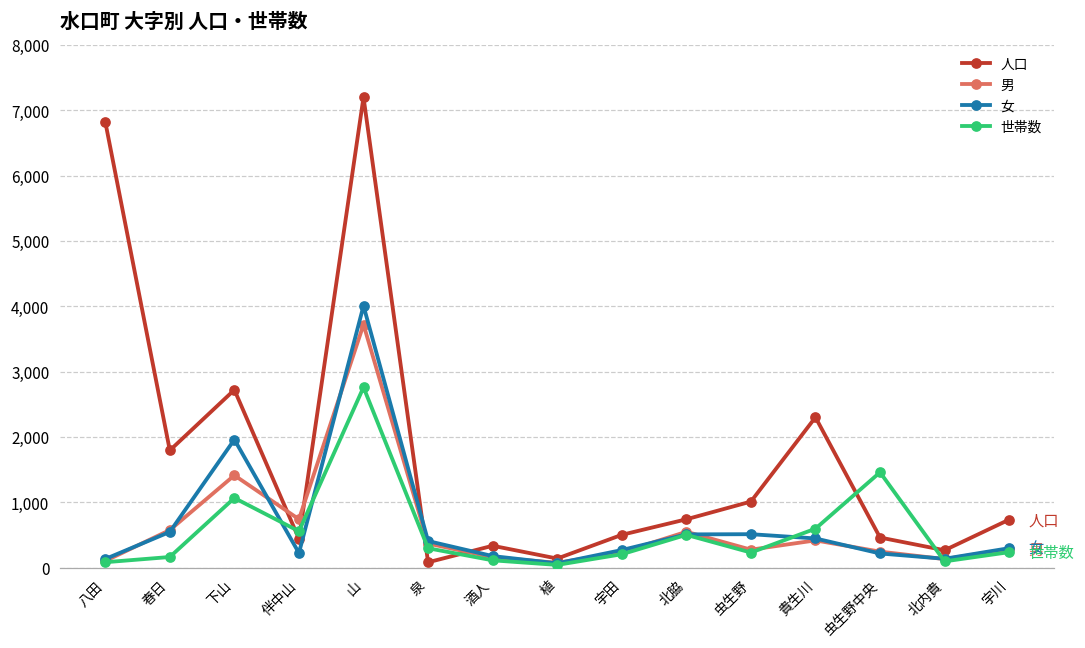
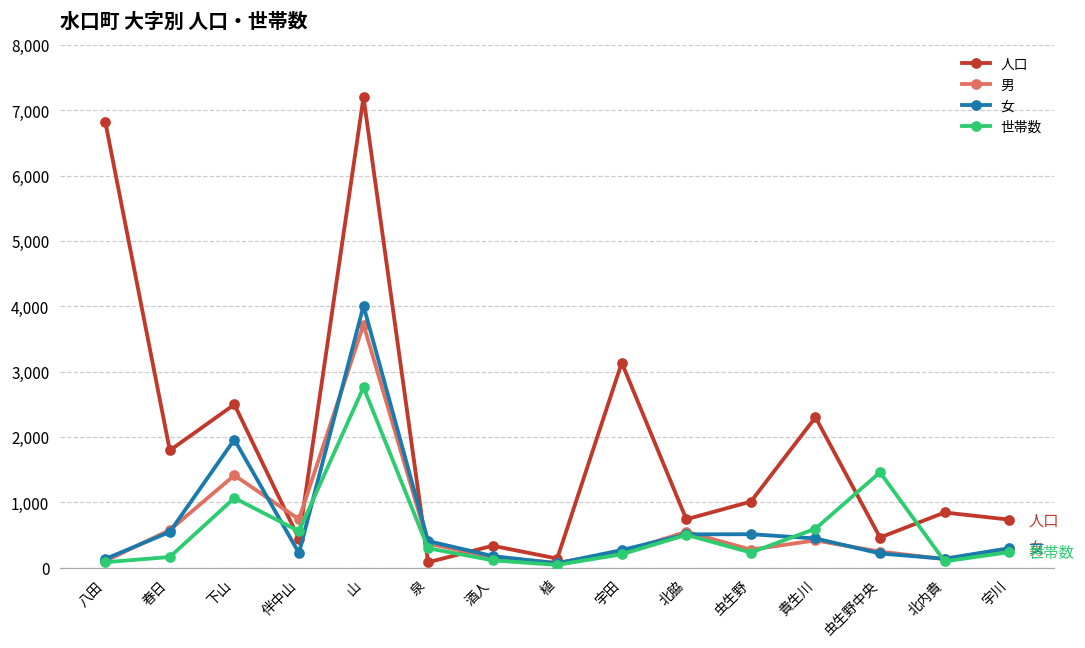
人口, 下山: 2,700 -> 2,500
人口, 宇田: 500 -> 3,100
人口, 北内貴: 300 -> 800
